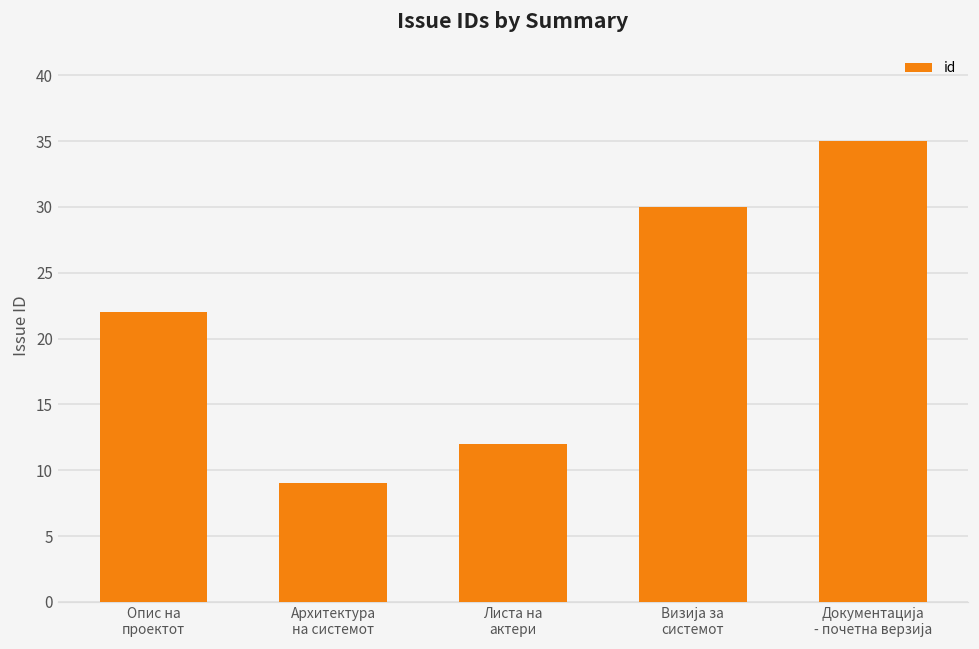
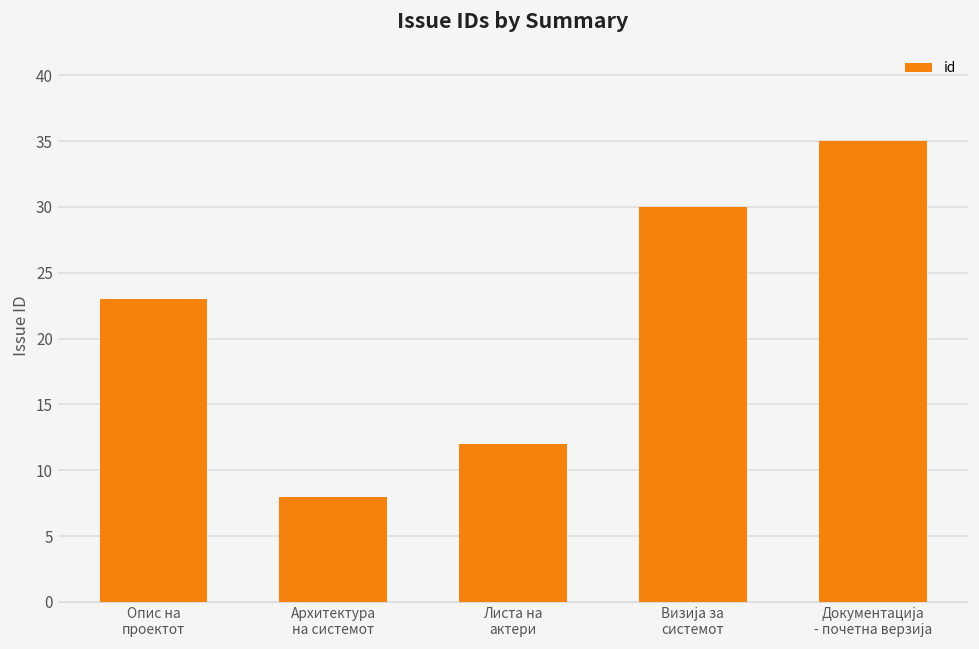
Опис на проектот: 22 -> 23
Архитектура на системот: 9 -> 8
